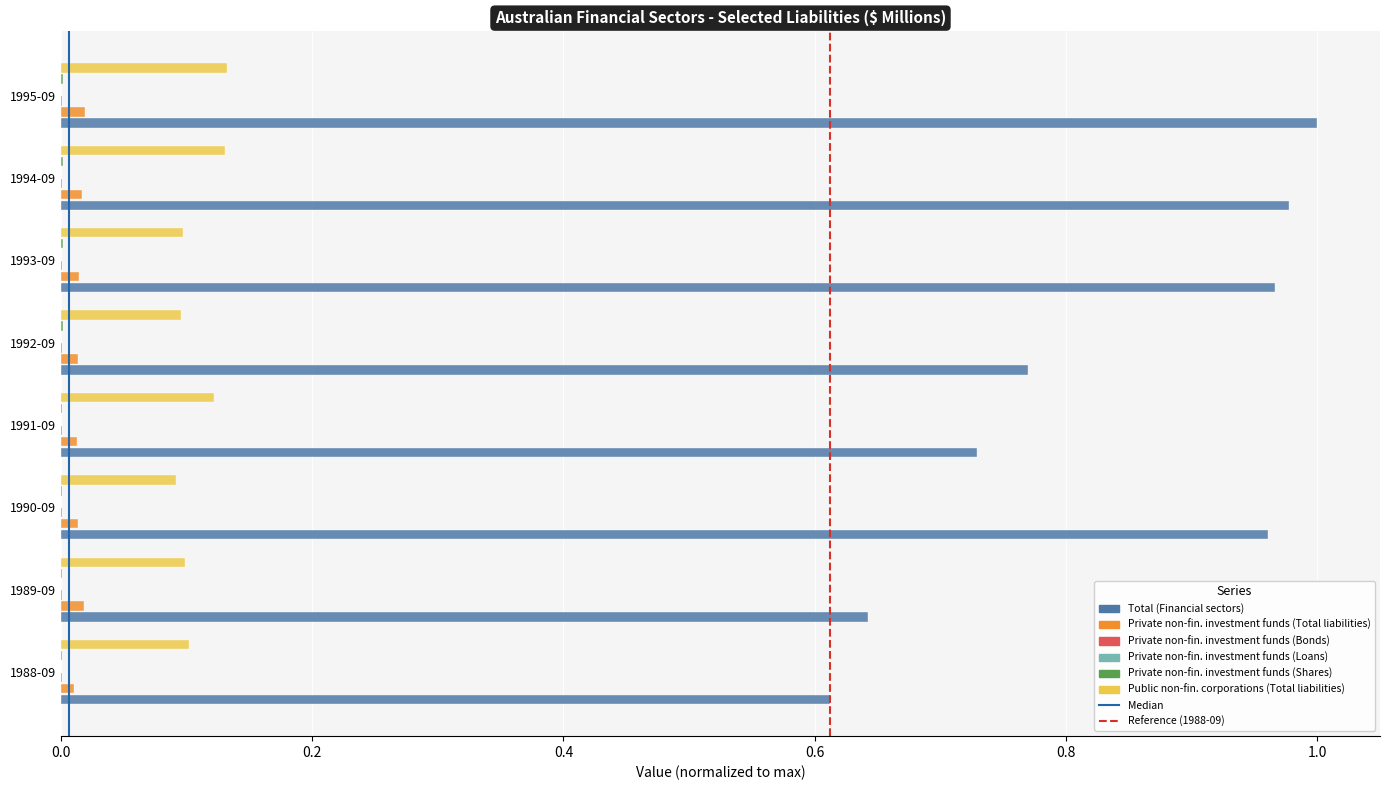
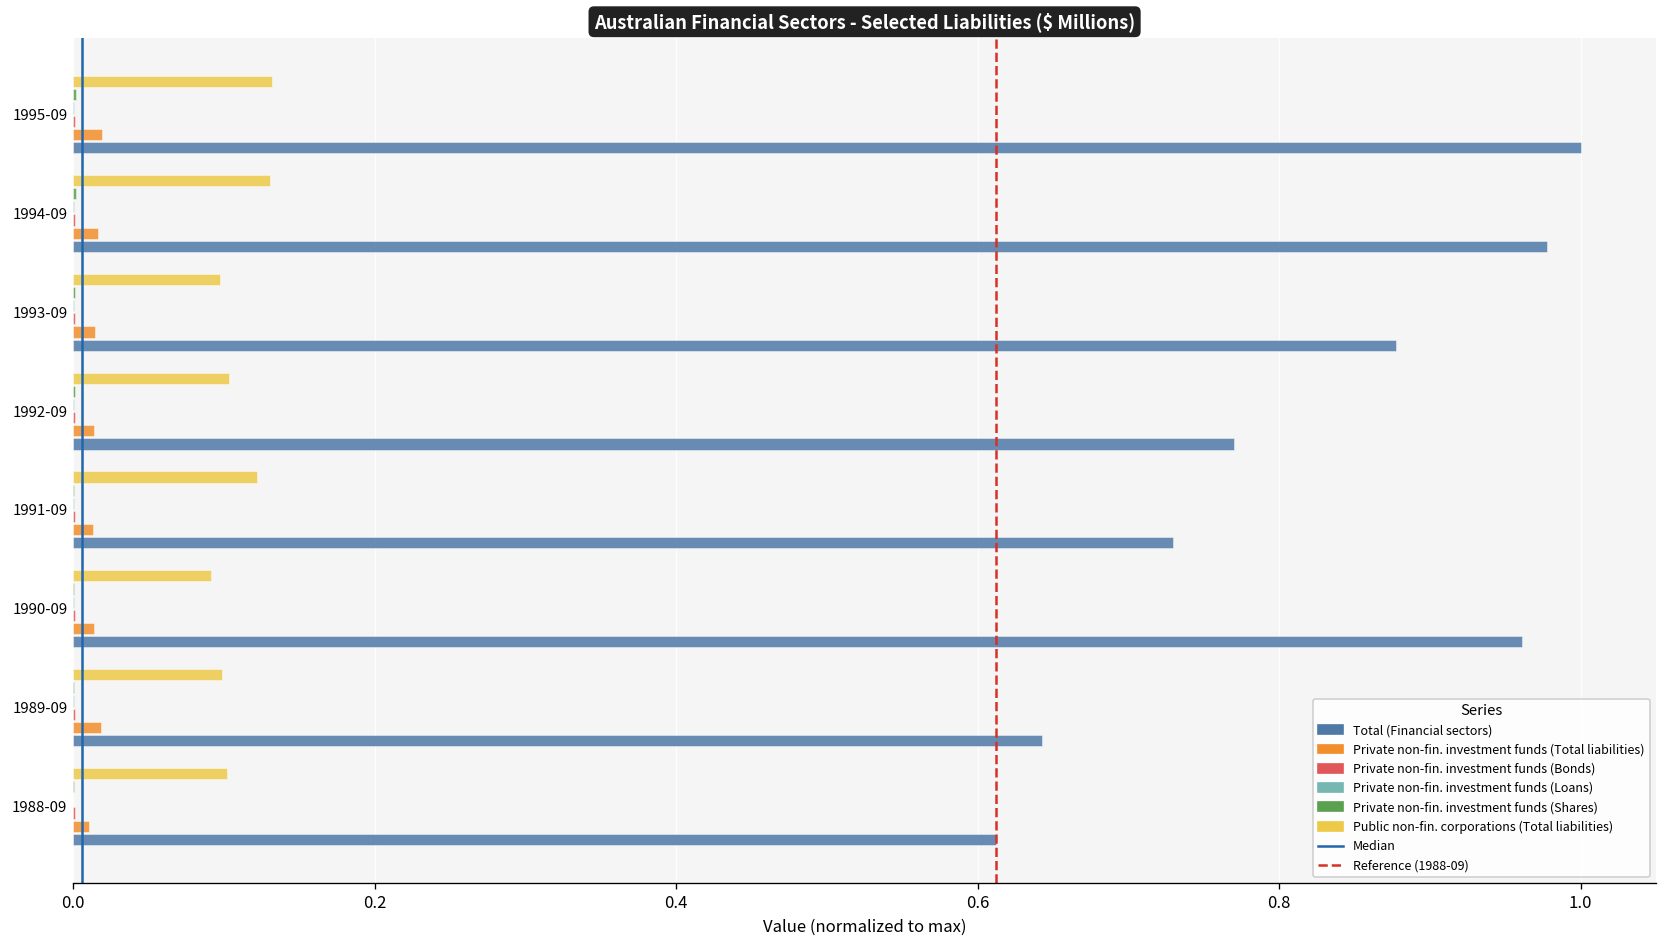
Total (Financial sectors), 1993-09: 0.966 -> 0.877
Public non-fin. corporations (Total liabilities), 1992-09: 0.096 -> 0.103
